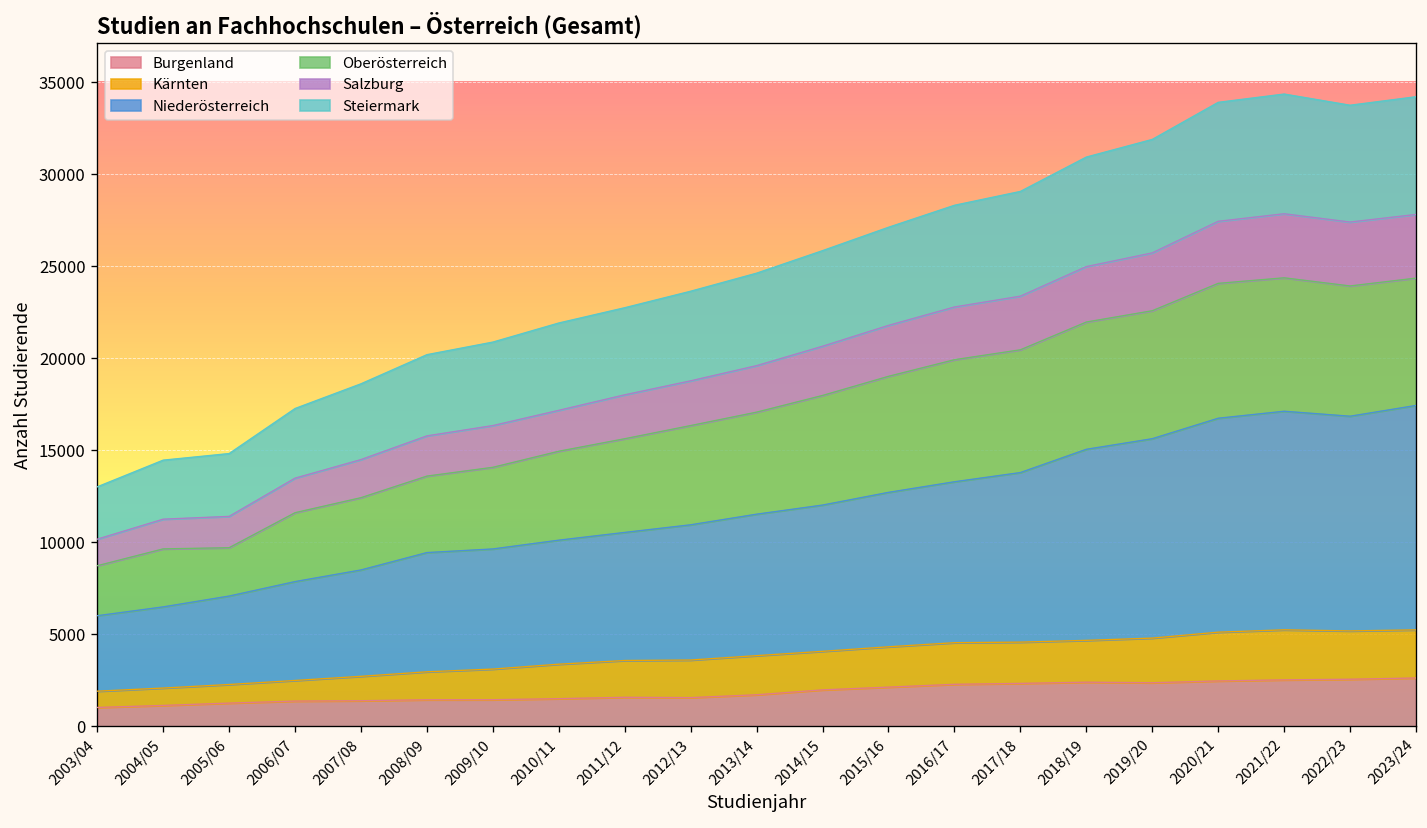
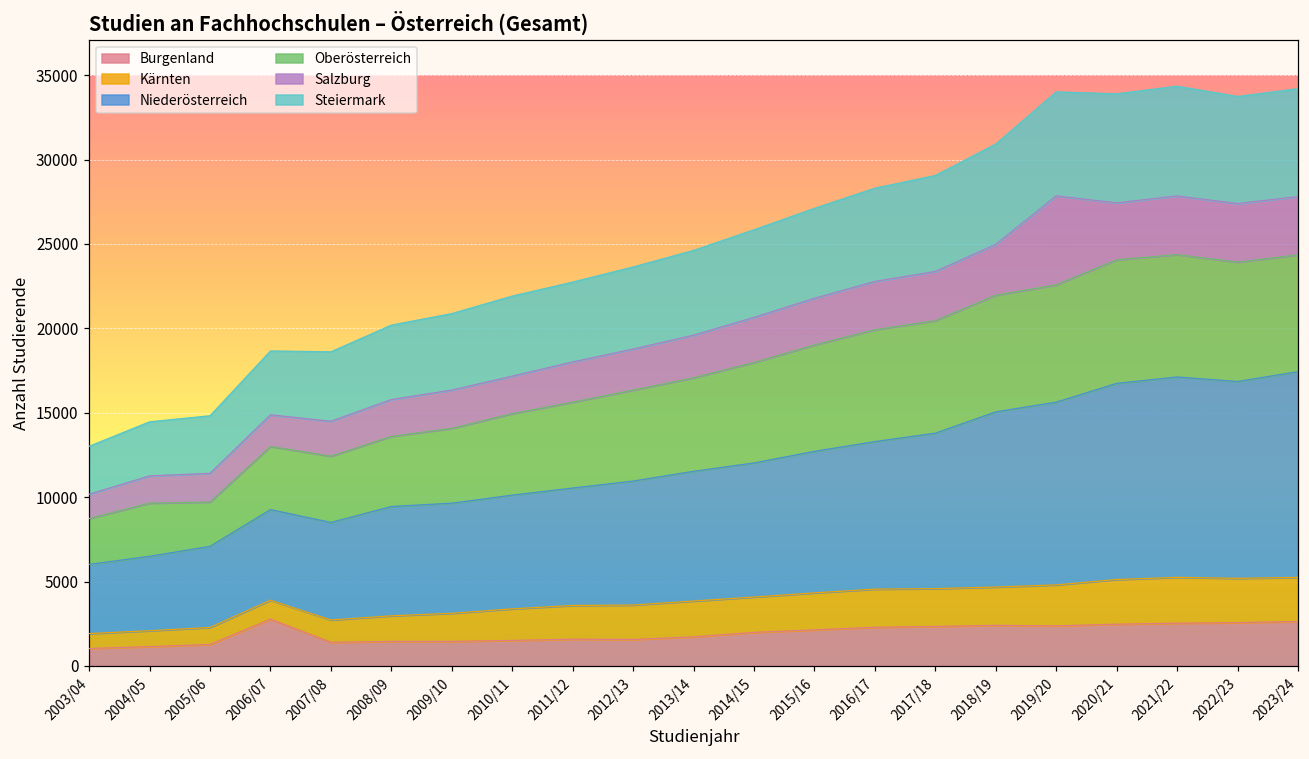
Burgenland, 2006/07: 1400 -> 2800
Salzburg, 2019/20: 3100 -> 5300
